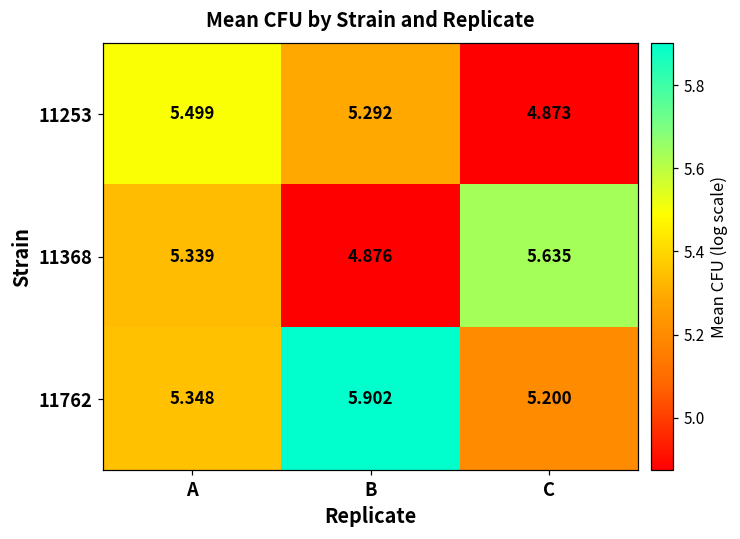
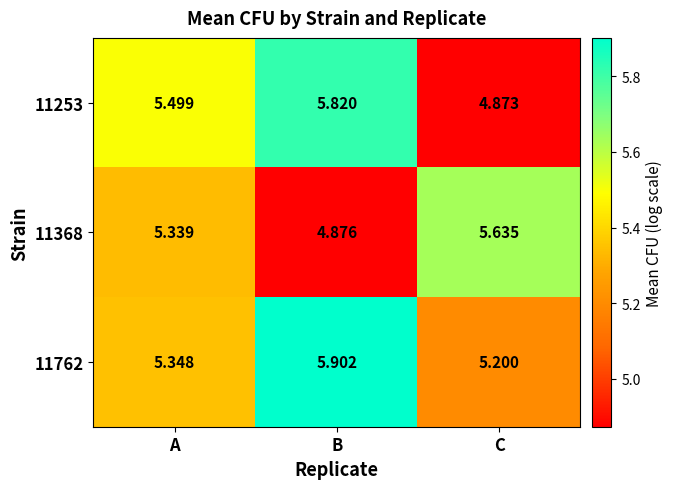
11253, B: 5.292 -> 5.820
